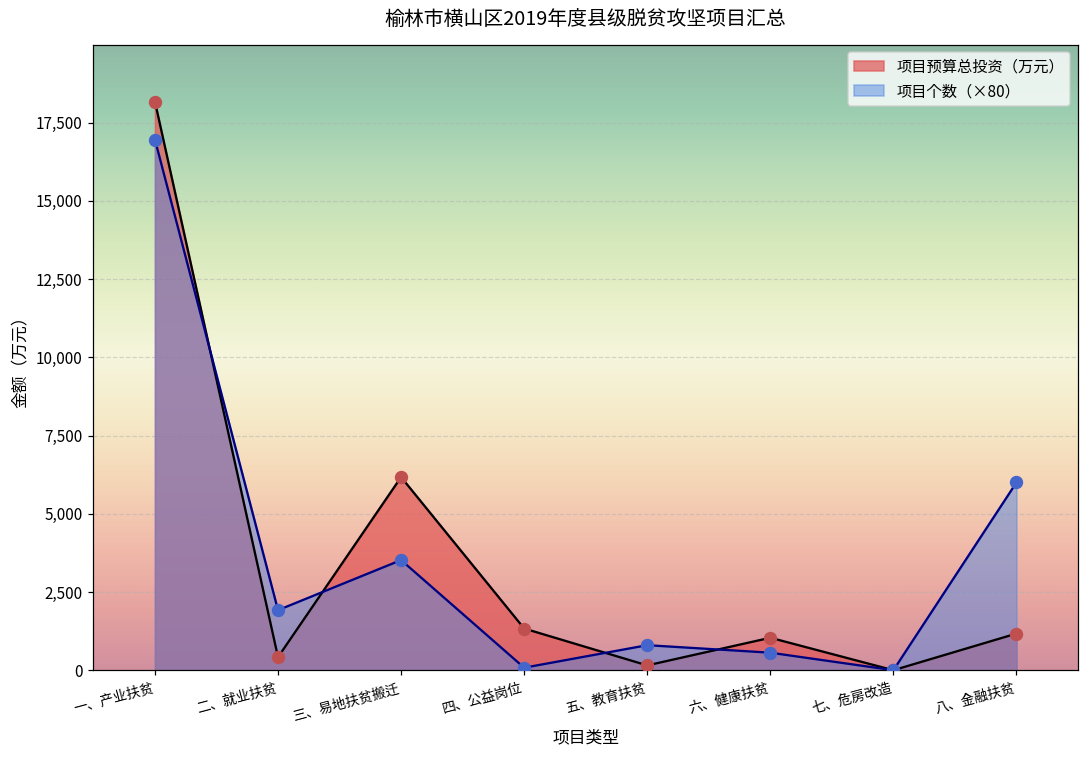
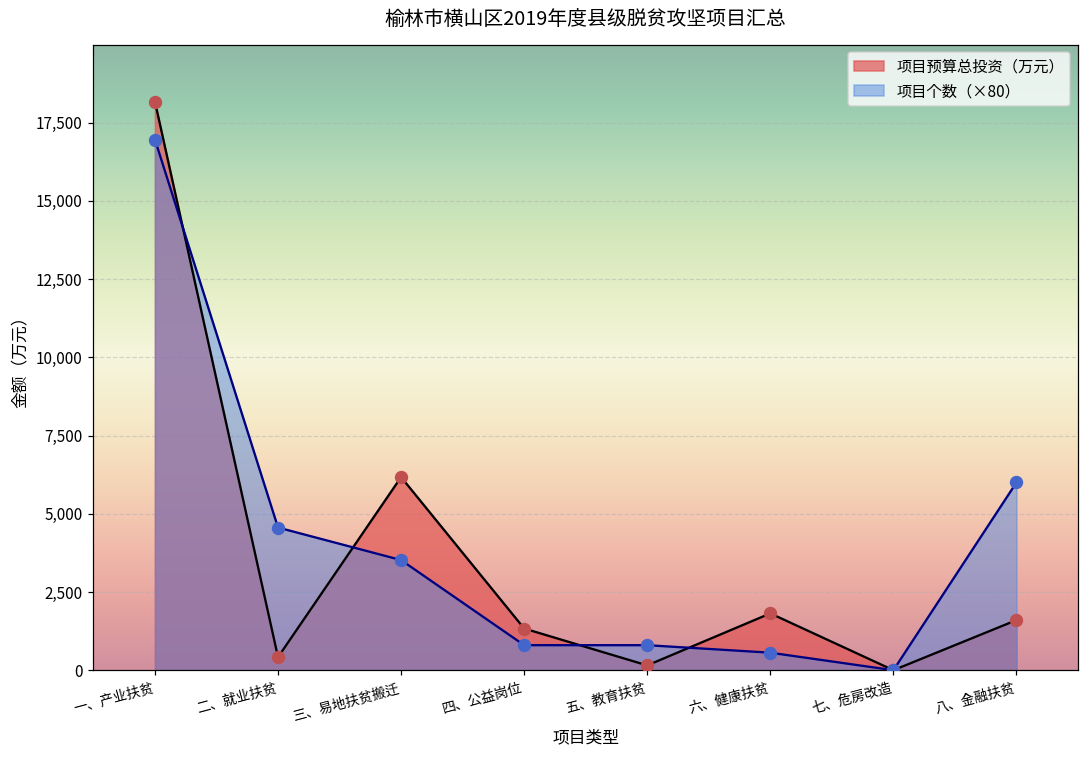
项目个数（×80）, 二、就业扶贫: 1,900 -> 4,600
项目个数（×80）, 四、公益岗位: 100 -> 800
项目预算总投资（万元）, 六、健康扶贫: 1,000 -> 1,800
项目预算总投资（万元）, 八、金融扶贫: 1,200 -> 1,600
